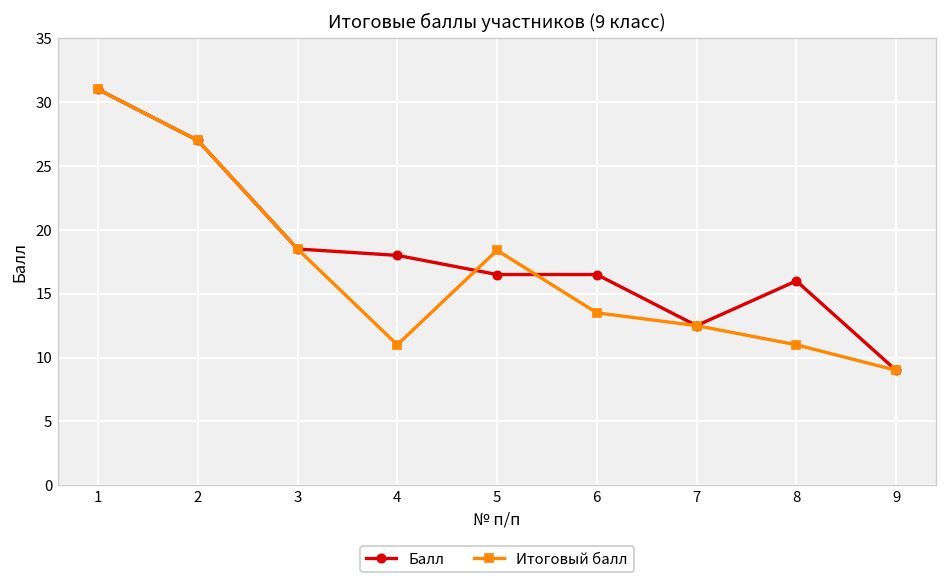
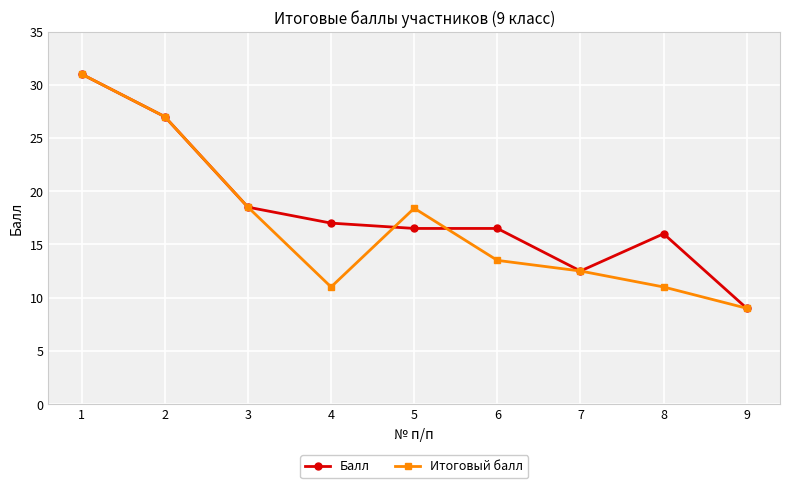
Балл, 4: 18 -> 17
